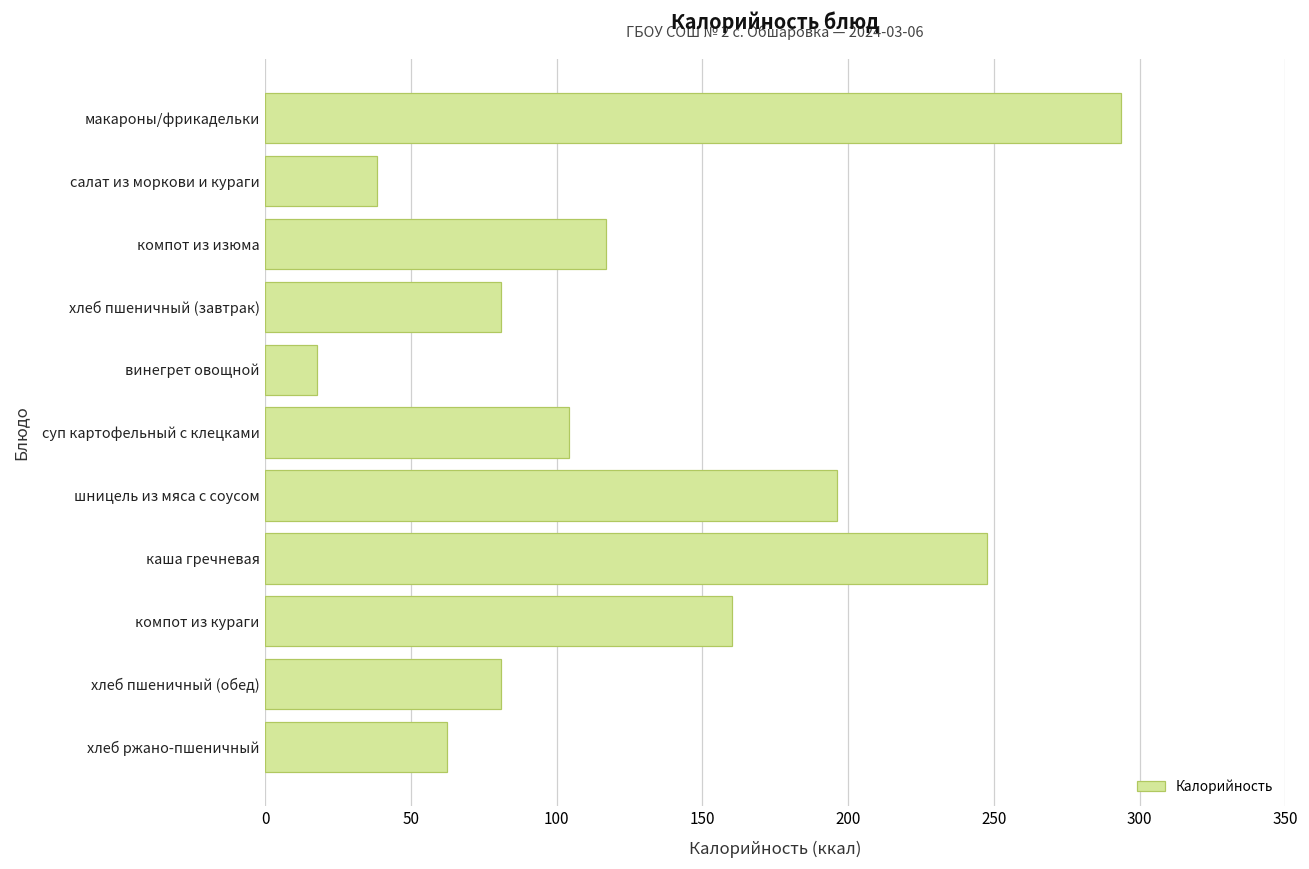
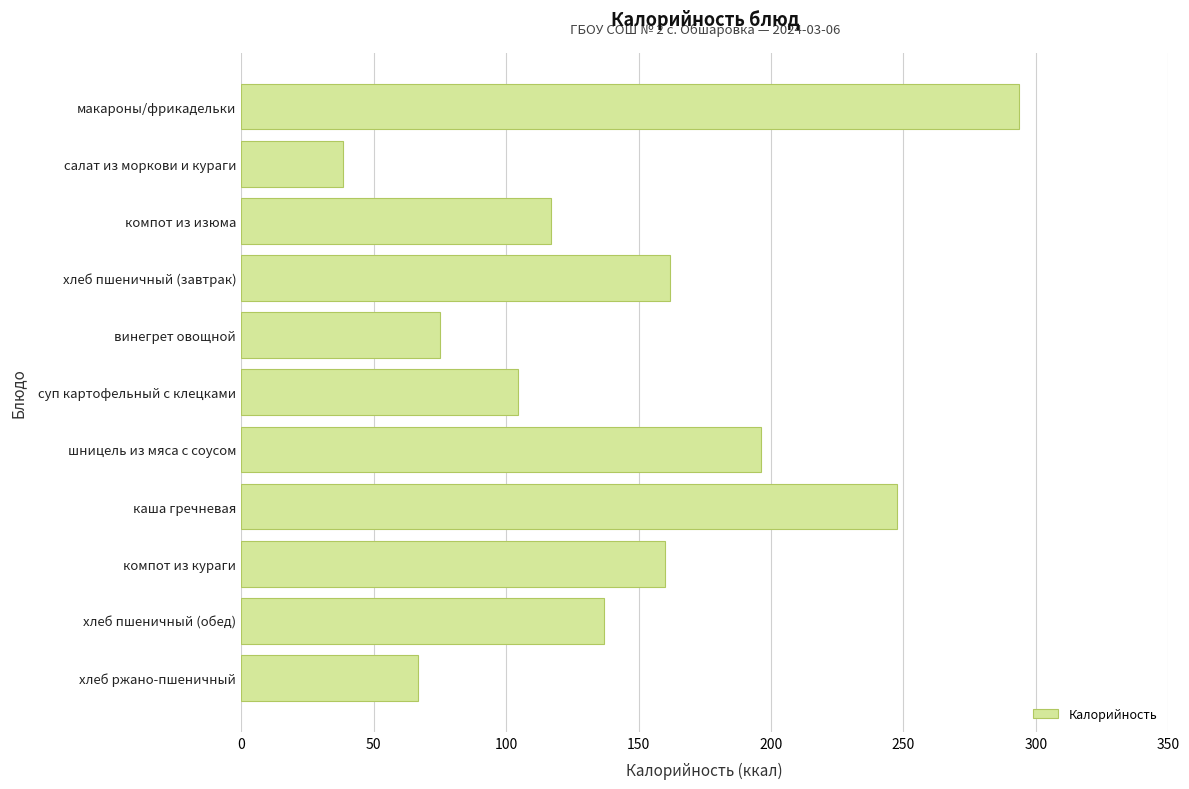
хлеб пшеничный (завтрак): 81 -> 162
винегрет овощной: 18 -> 75
хлеб пшеничный (обед): 81 -> 137
хлеб ржано-пшеничный: 62 -> 67
